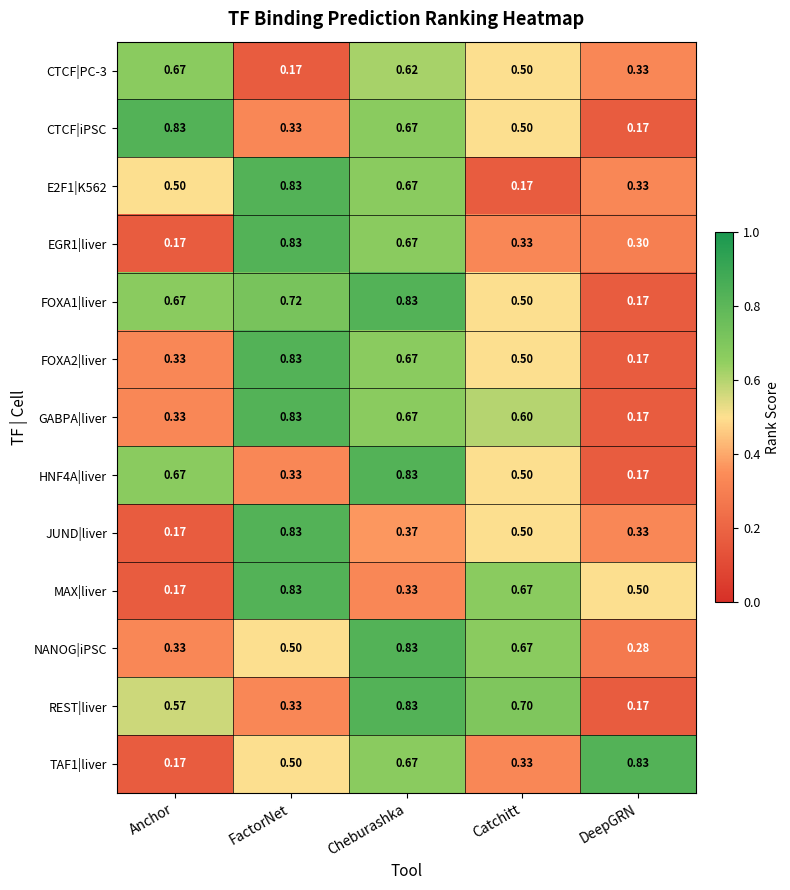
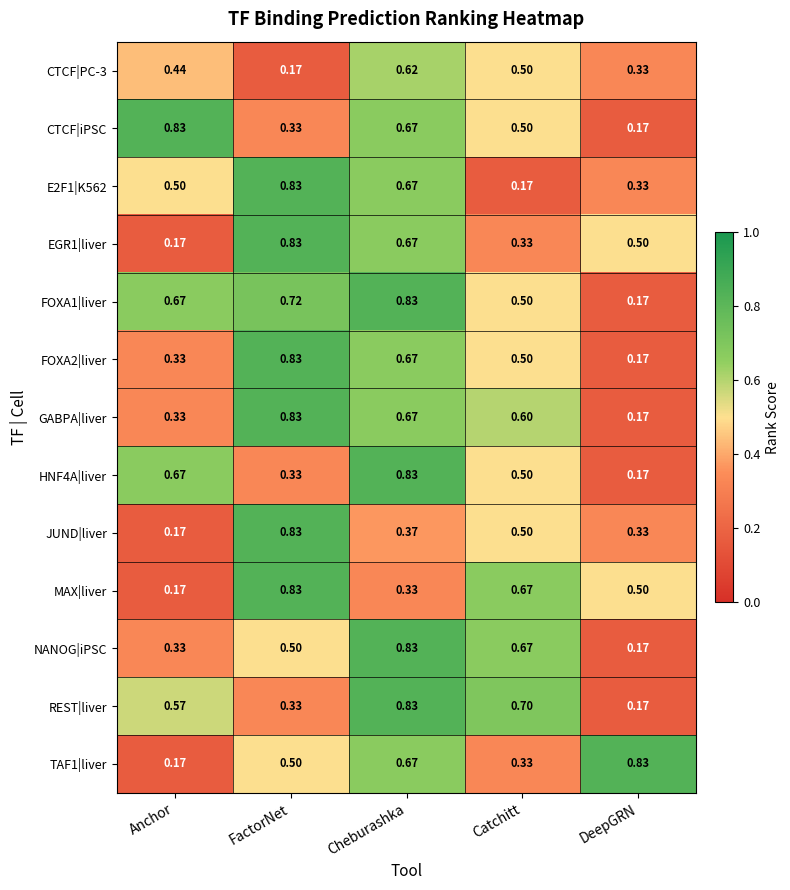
CTCF|PC-3, Anchor: 0.67 -> 0.44
EGR1|liver, DeepGRN: 0.30 -> 0.50
NANOG|iPSC, DeepGRN: 0.28 -> 0.17
